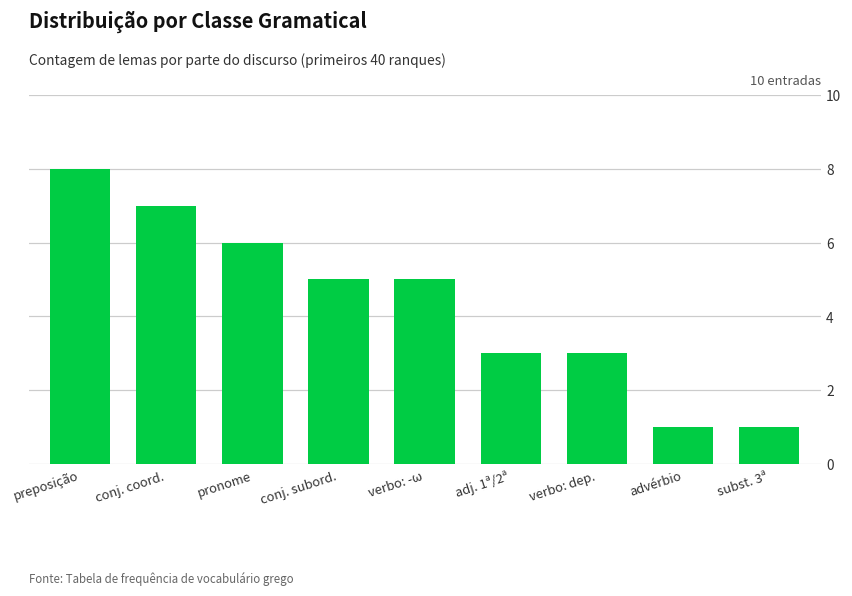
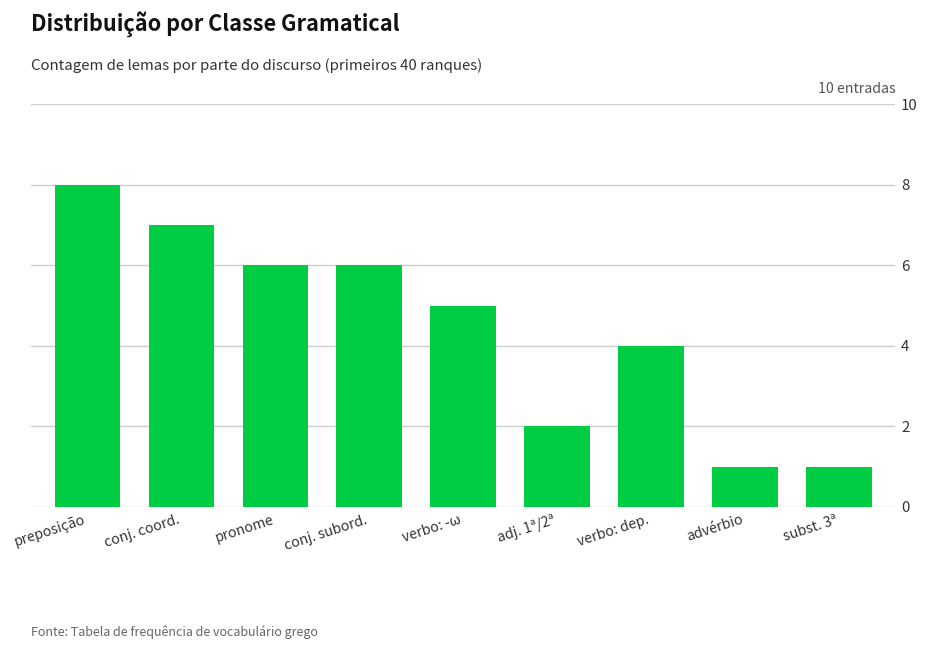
conj. subord.: 5 -> 6
adj. 1ª/2ª: 3 -> 2
verbo: dep.: 3 -> 4
